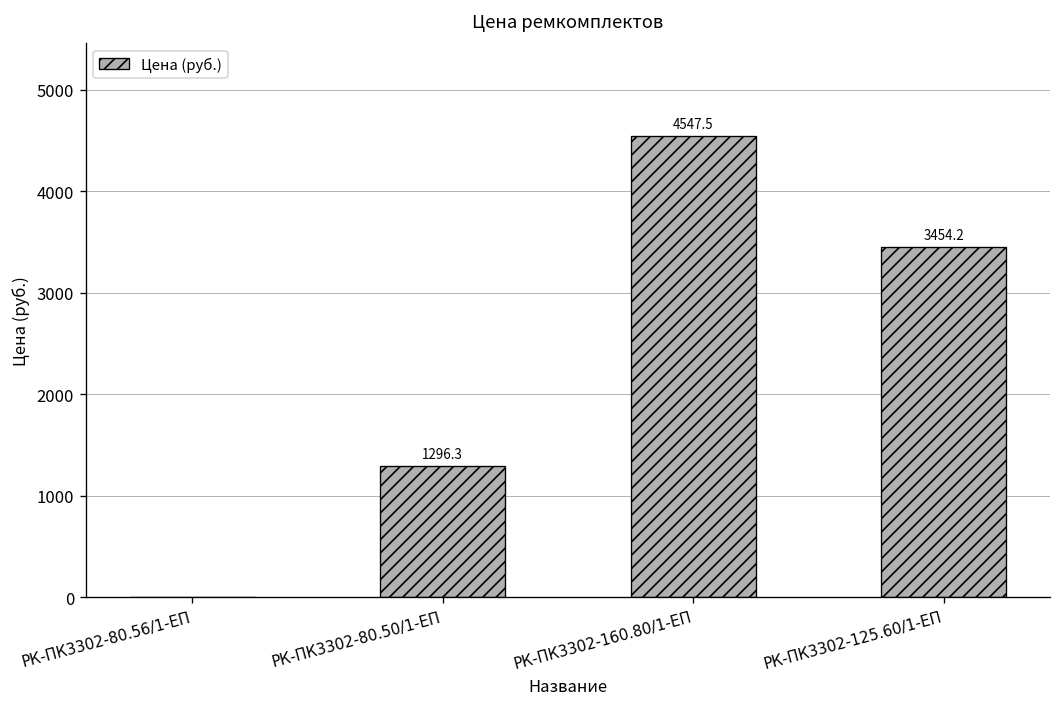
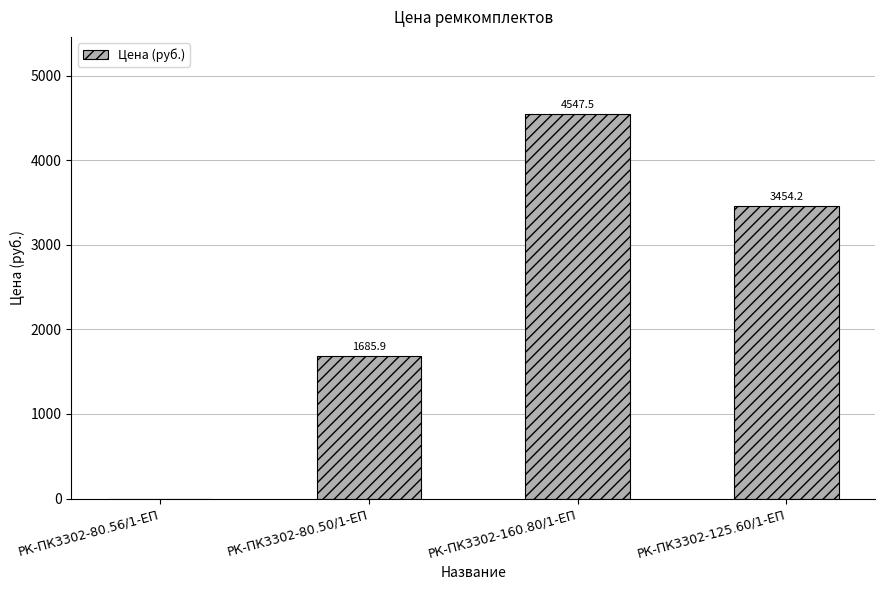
РК-ПК3302-80.50/1-ЕП: 1296.3 -> 1685.9
